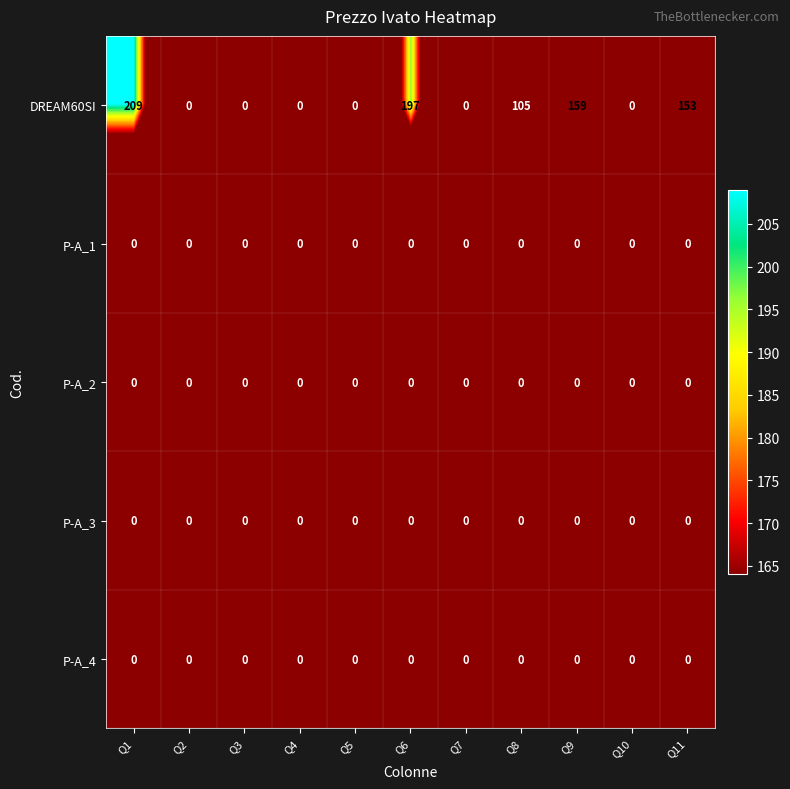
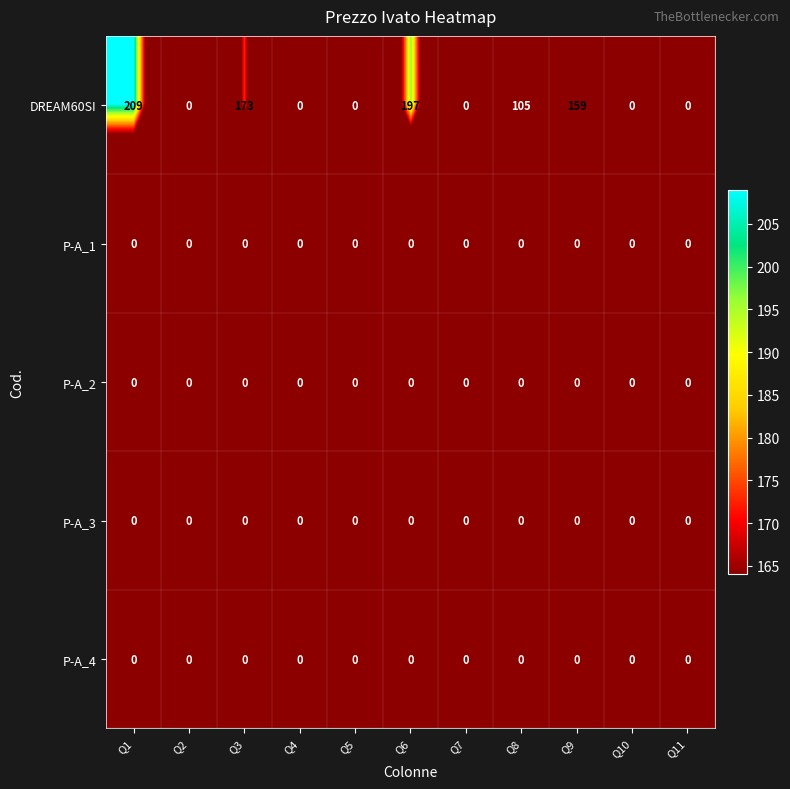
DREAM60SI, Q3: 0 -> 173
DREAM60SI, Q11: 153 -> 0
